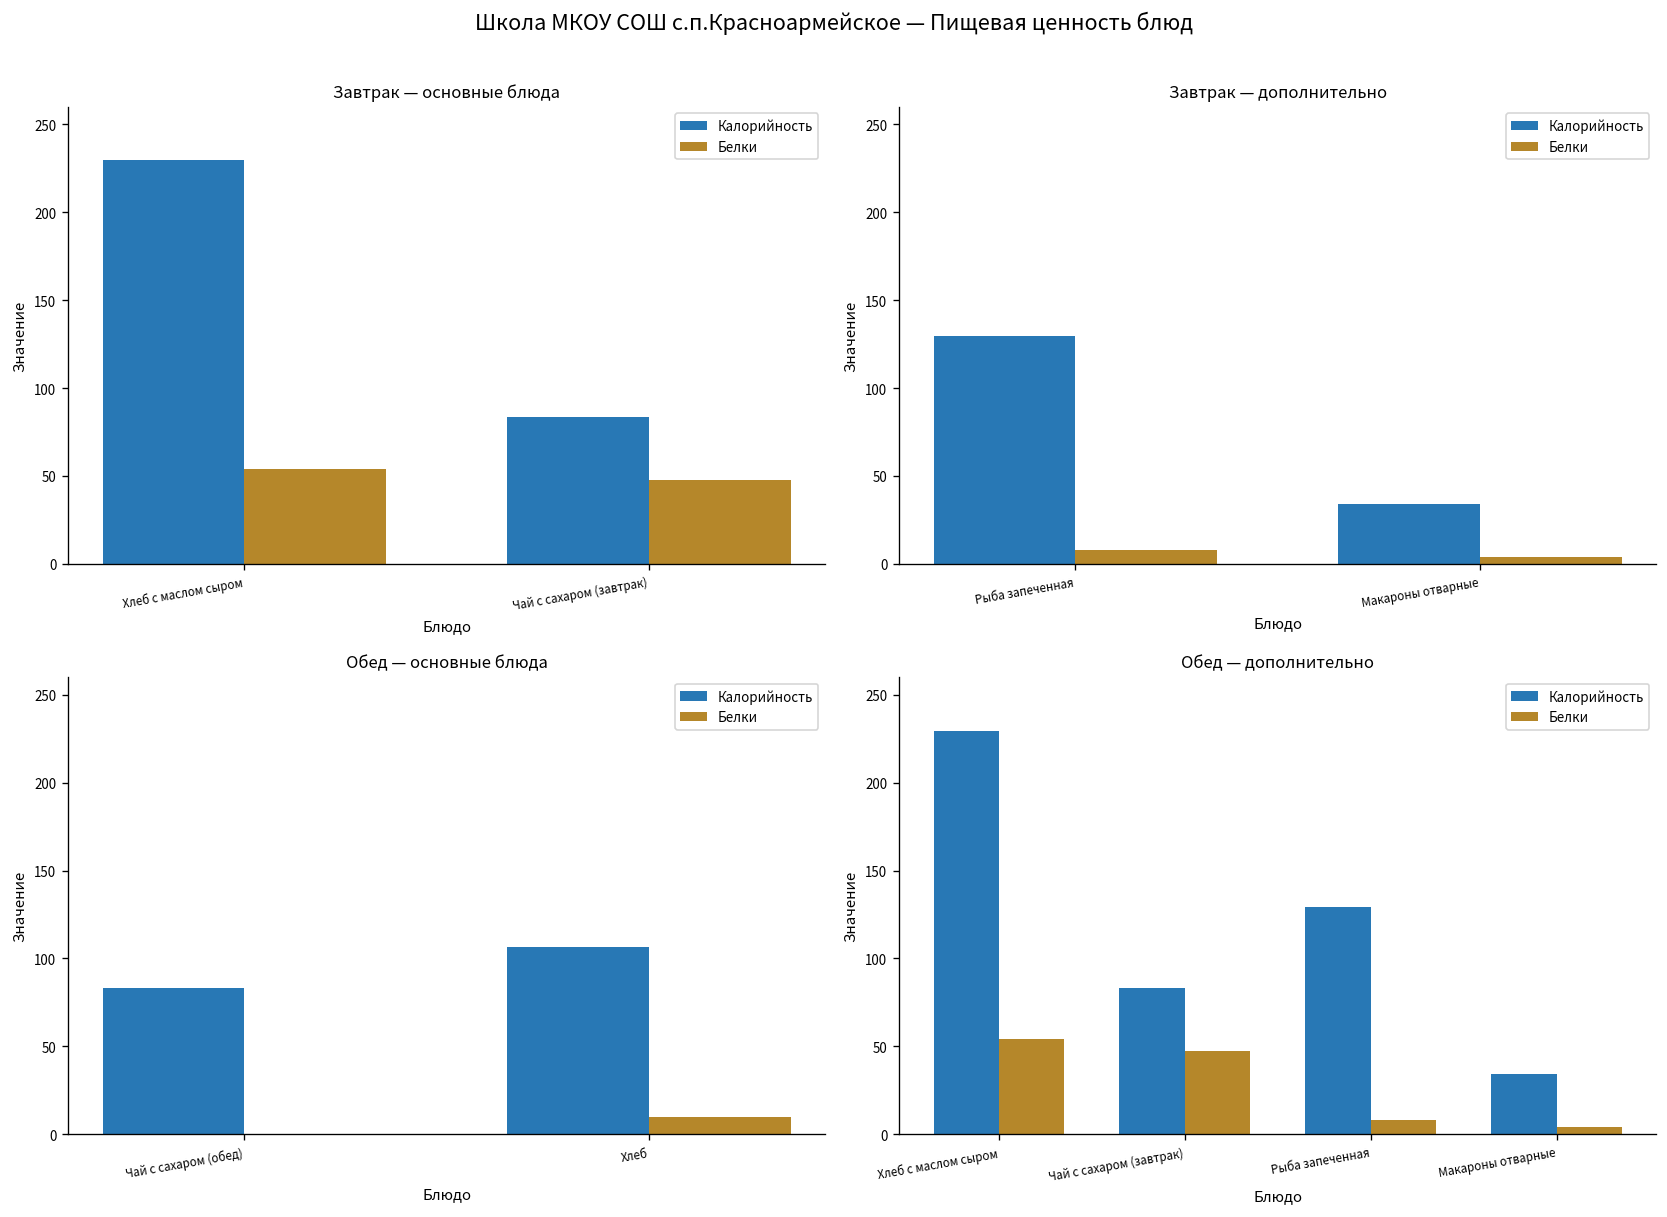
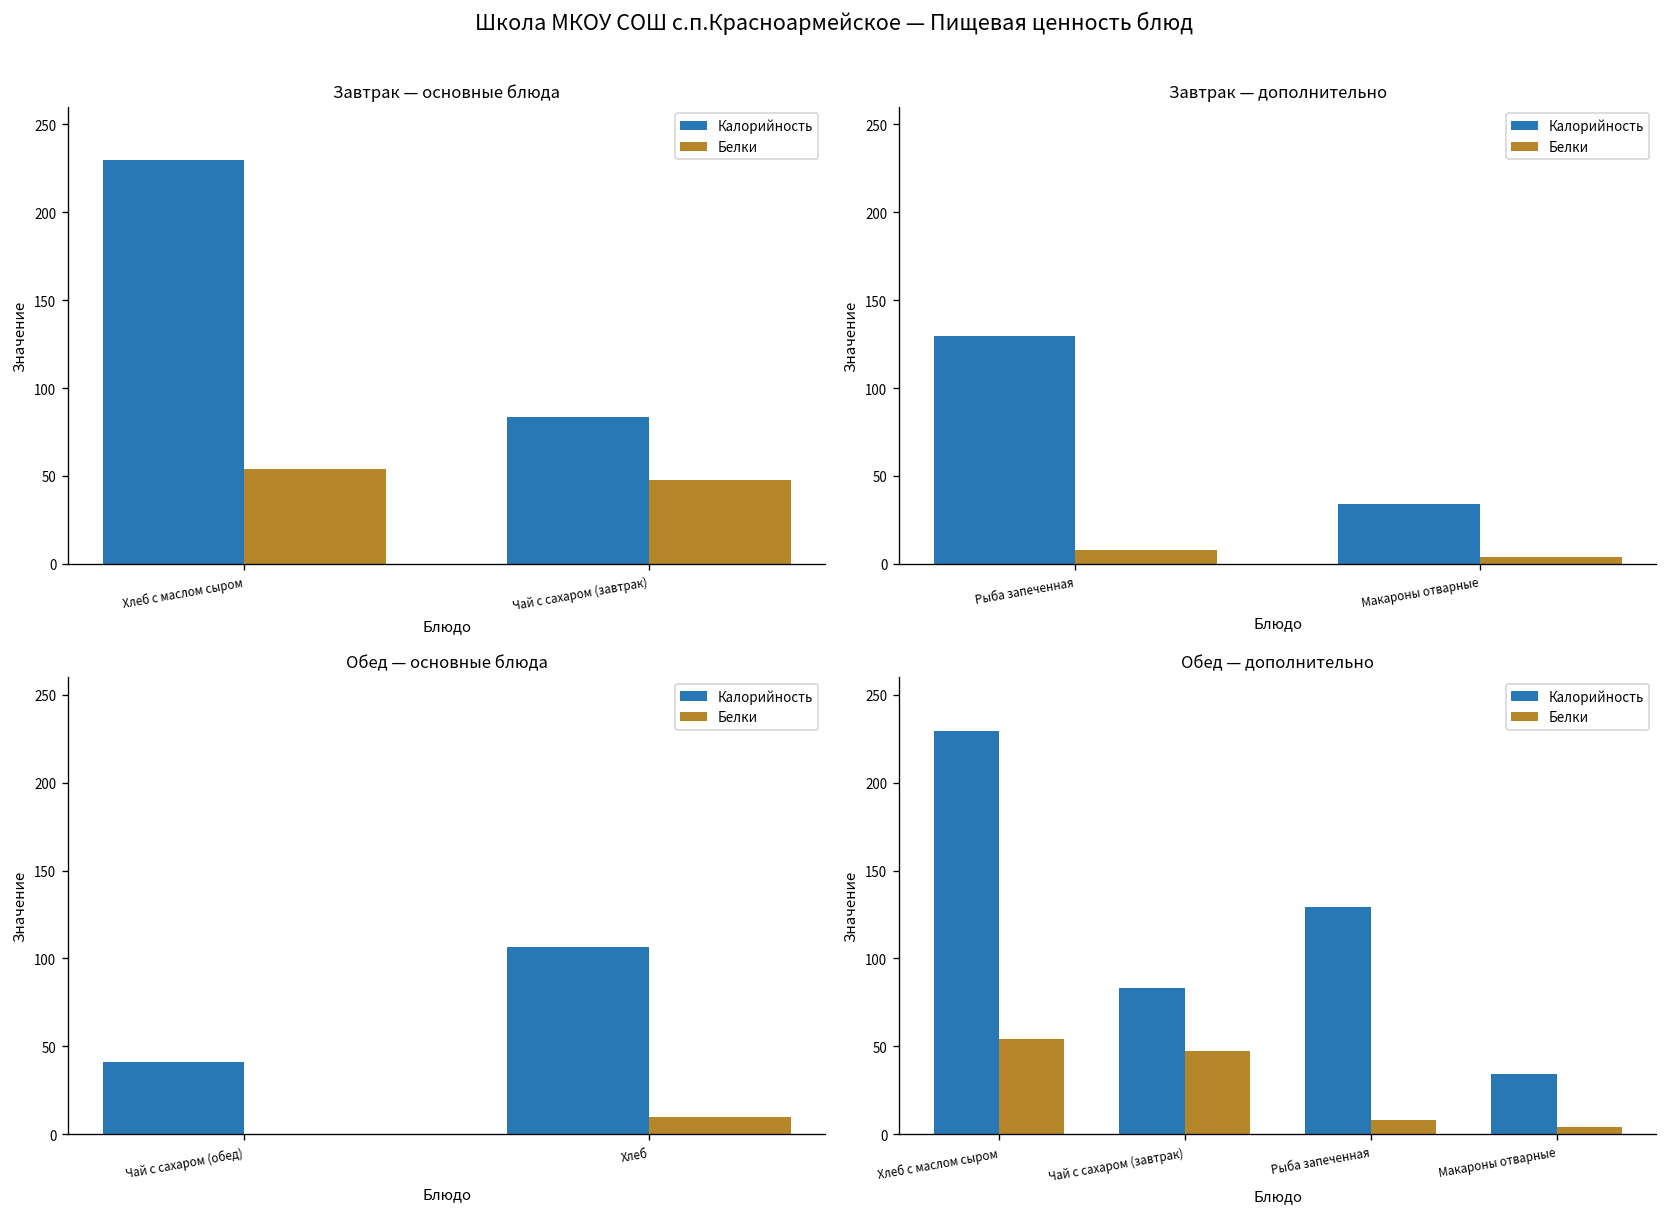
Обед — основные блюда, Калорийность, Чай с сахаром (обед): 83 -> 41
